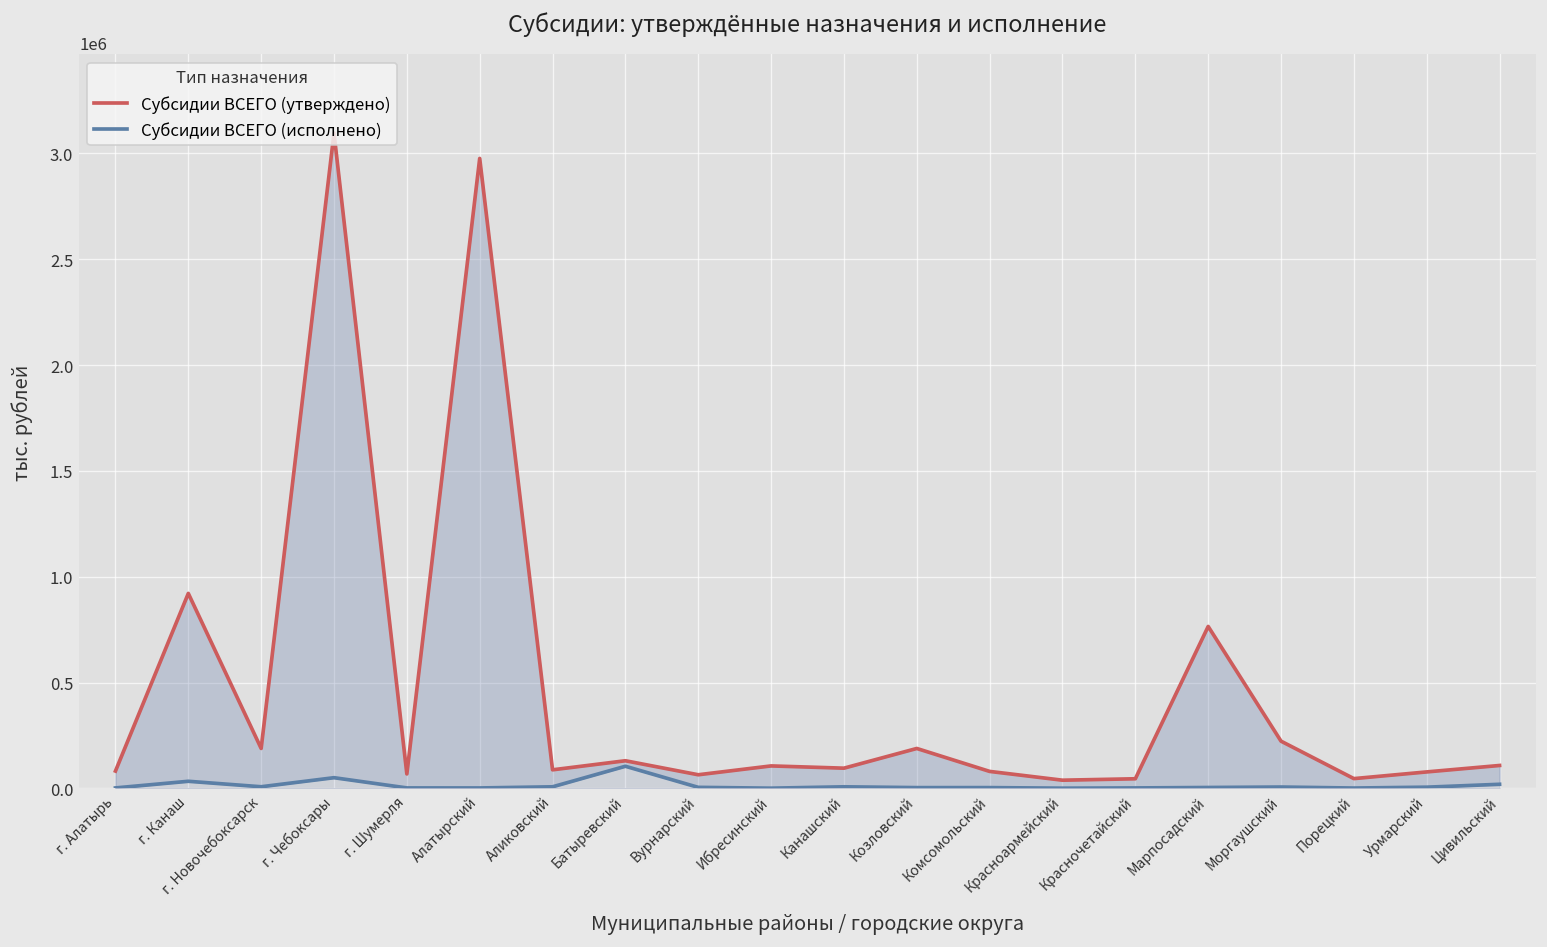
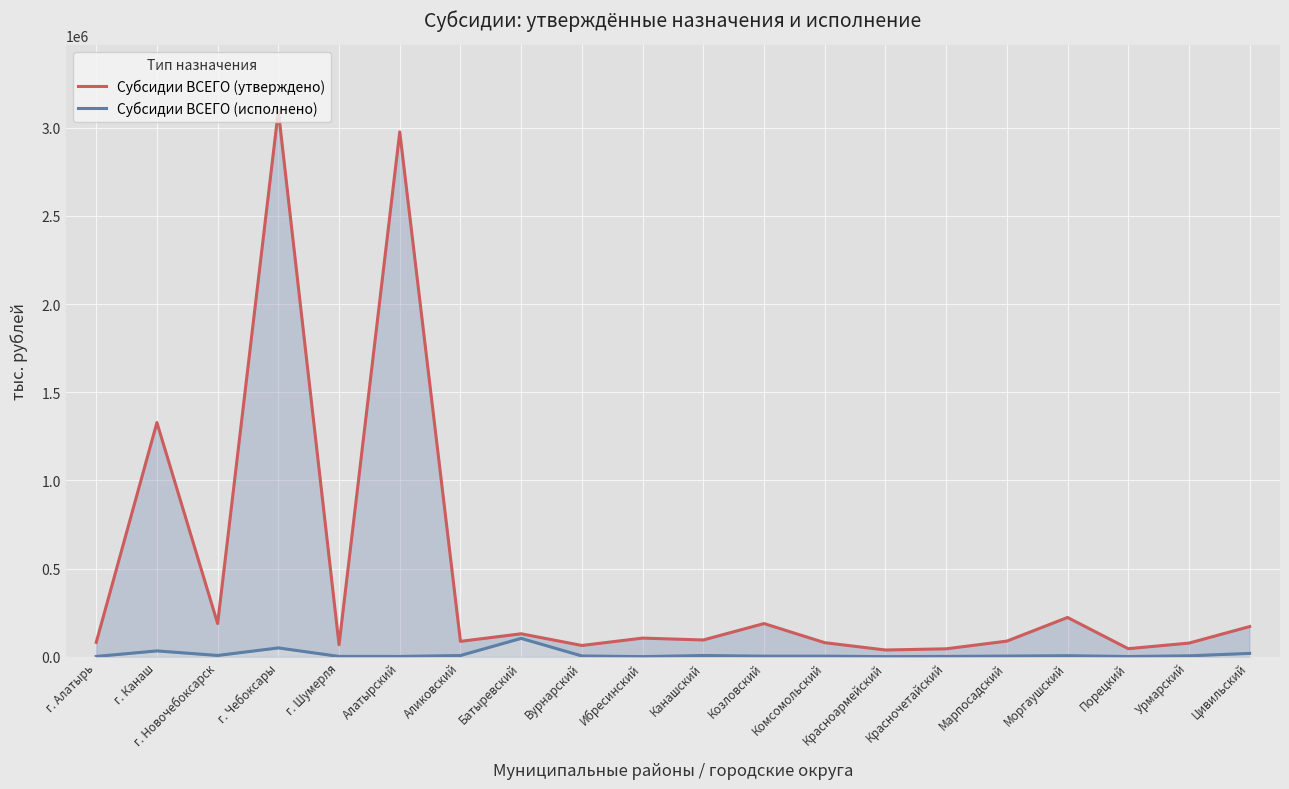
Субсидии ВСЕГО (утверждено), г. Канаш: 920000 -> 1330000
Субсидии ВСЕГО (утверждено), Марпосадский: 770000 -> 90000
Субсидии ВСЕГО (утверждено), Цивильский: 110000 -> 170000
